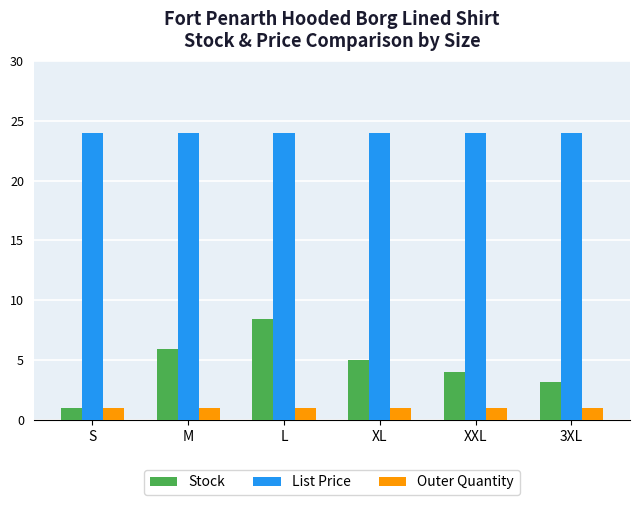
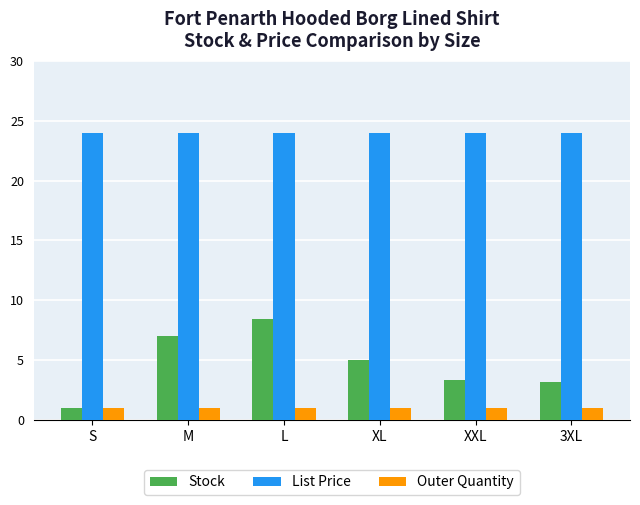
Stock, M: 5.9 -> 7.0
Stock, XXL: 4.0 -> 3.3
